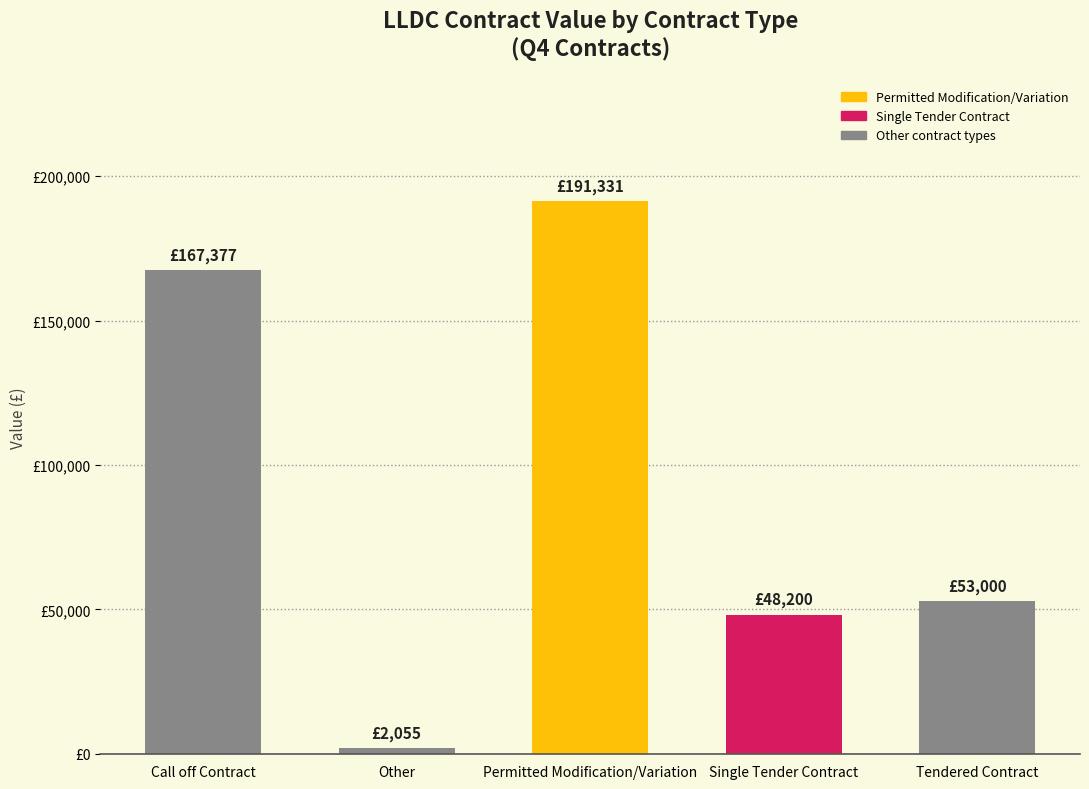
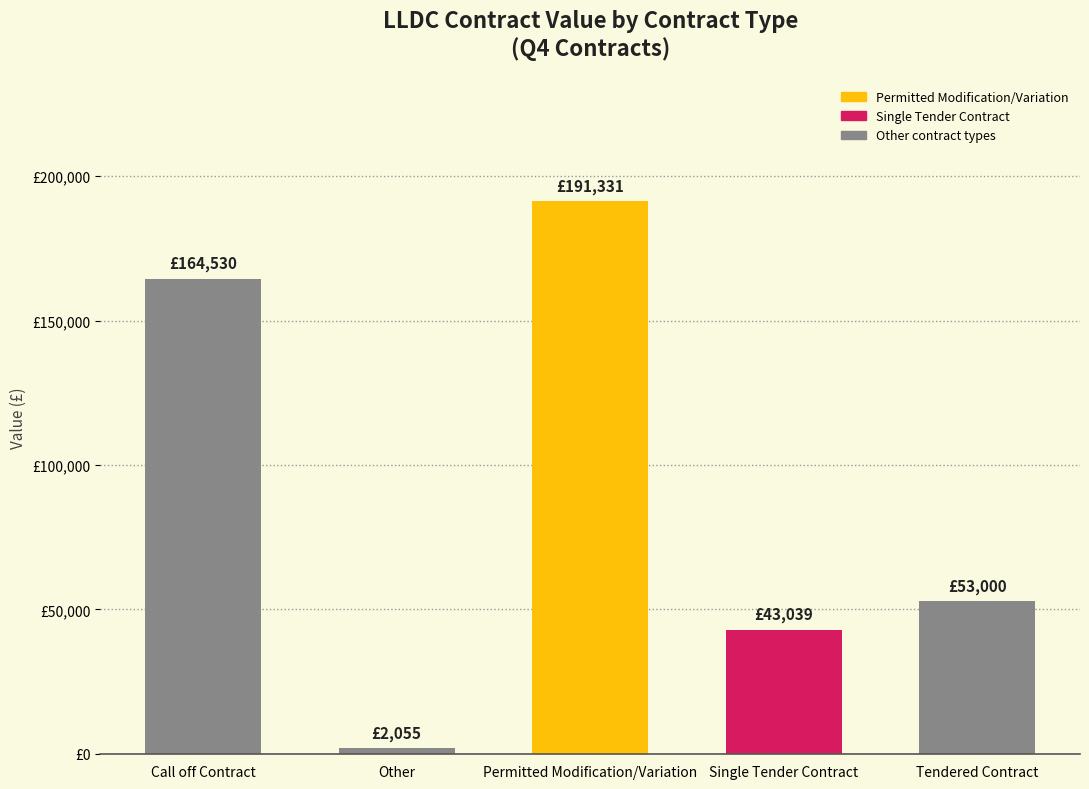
Call off Contract: £167,377 -> £164,530
Single Tender Contract: £48,200 -> £43,039
